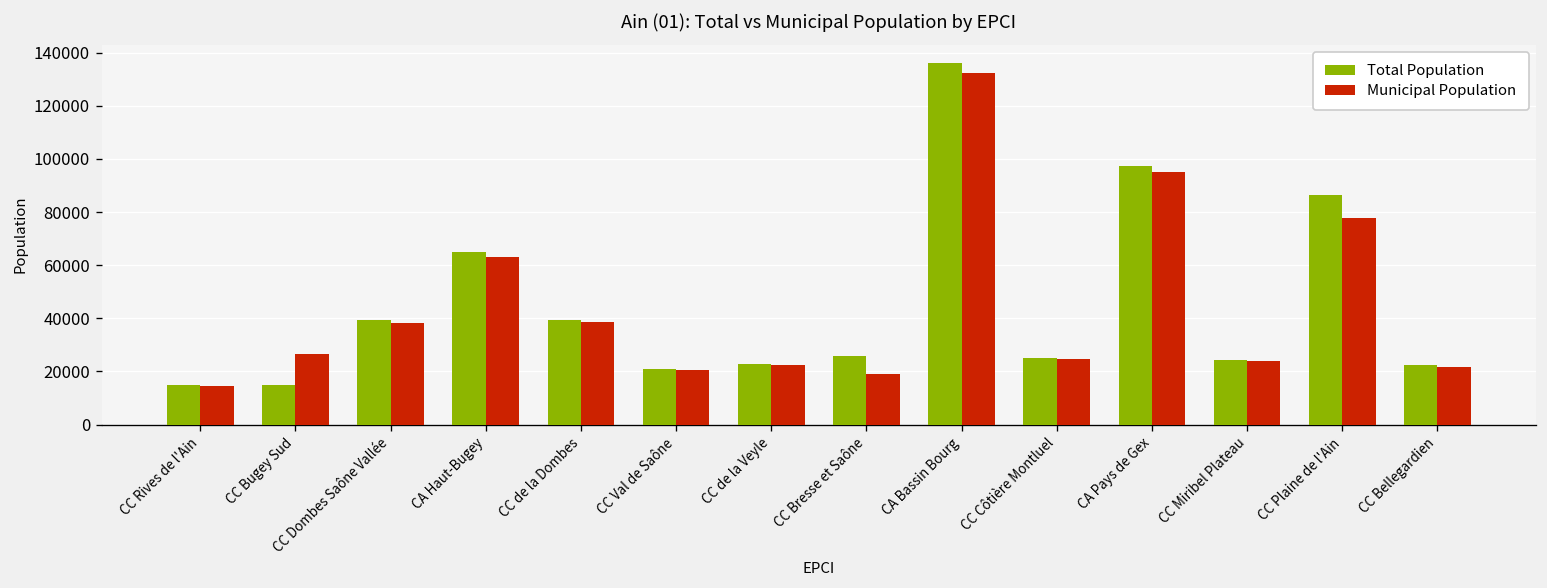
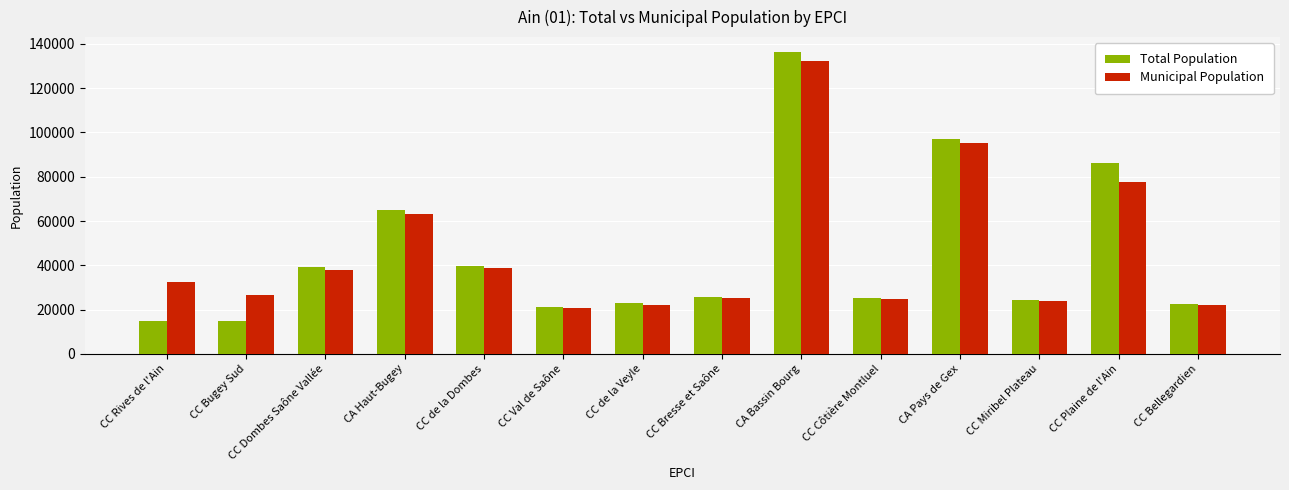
Municipal Population, CC Rives de l'Ain: 15000 -> 32000
Municipal Population, CC Bresse et Saône: 19000 -> 25000
